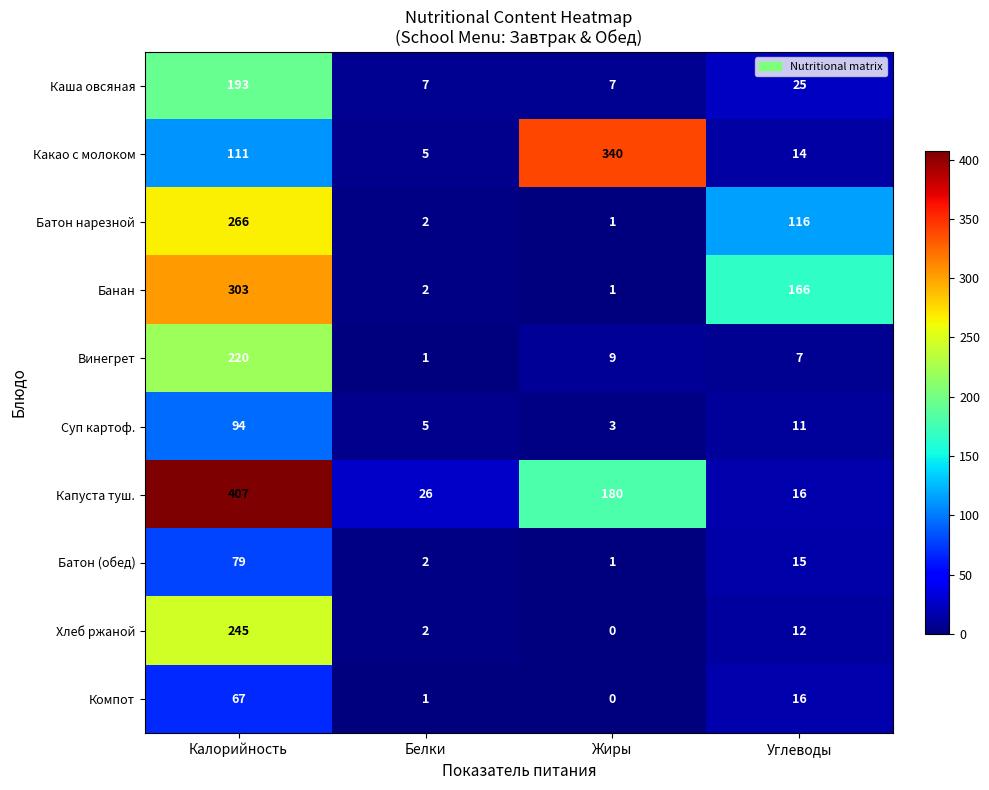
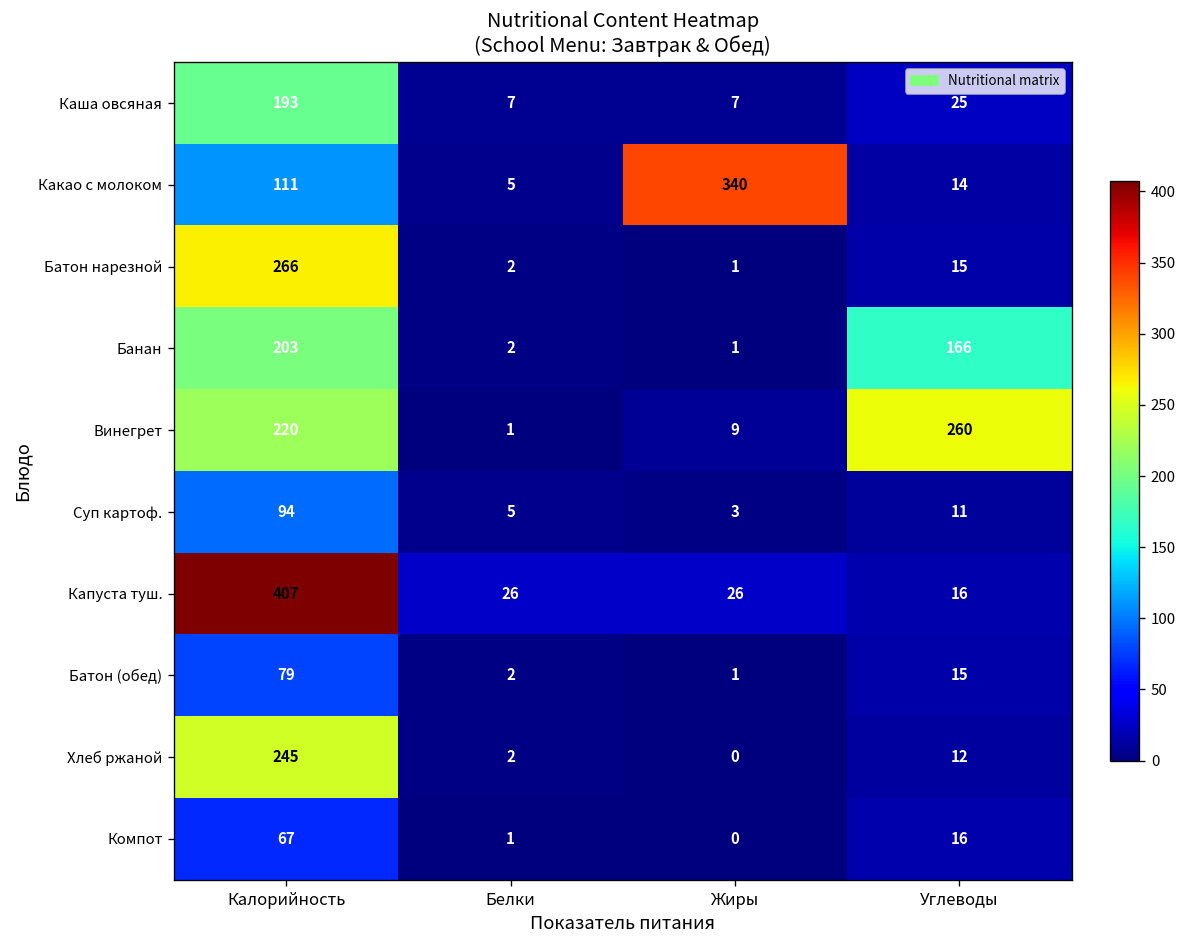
Батон нарезной, Углеводы: 116 -> 15
Банан, Калорийность: 303 -> 203
Винегрет, Углеводы: 7 -> 260
Капуста туш., Жиры: 180 -> 26
